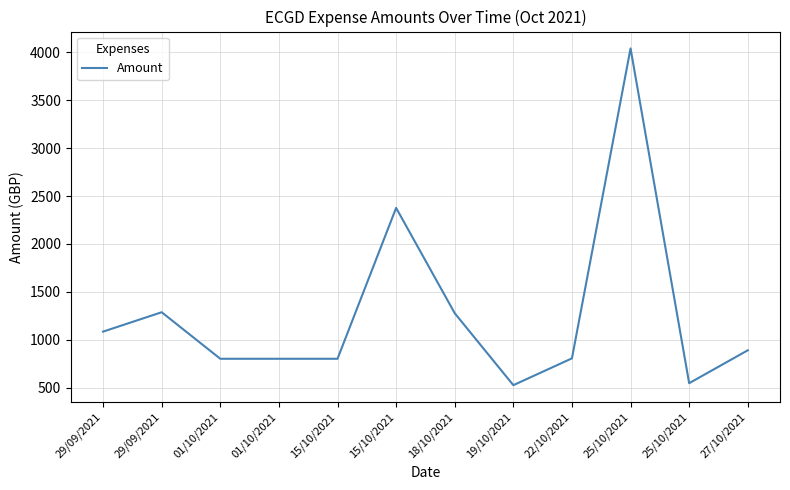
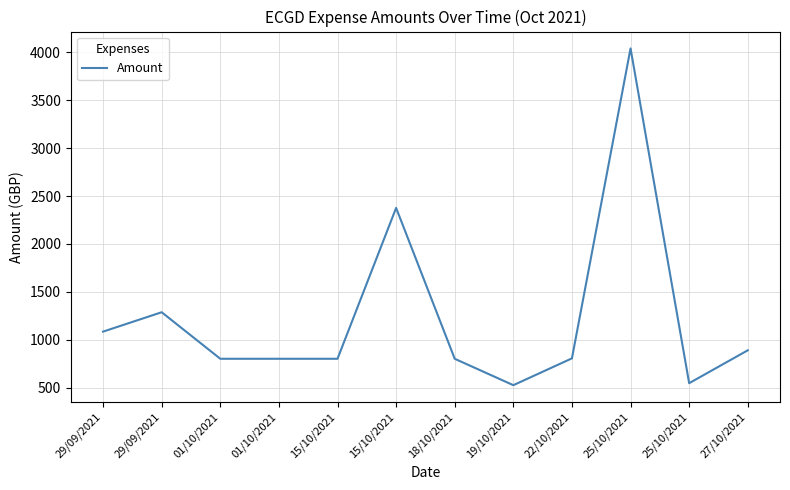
18/10/2021: 1300 -> 800
